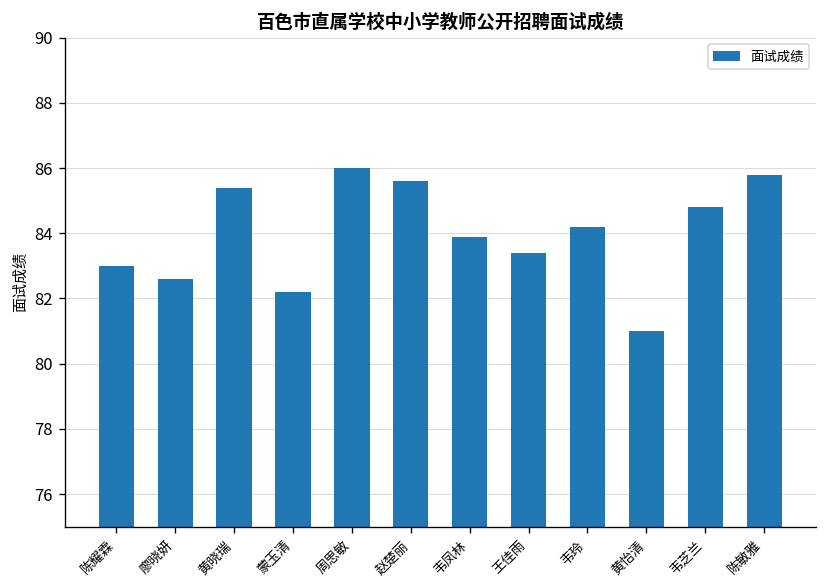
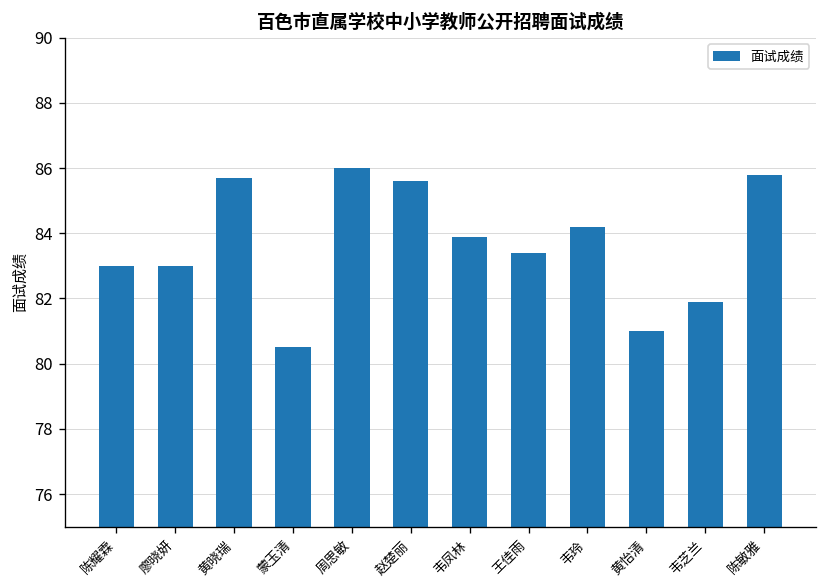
廖晓妍: 82.6 -> 83.0
黄晓瑞: 85.4 -> 85.7
蒙玉清: 82.2 -> 80.5
韦芝兰: 84.8 -> 81.9
